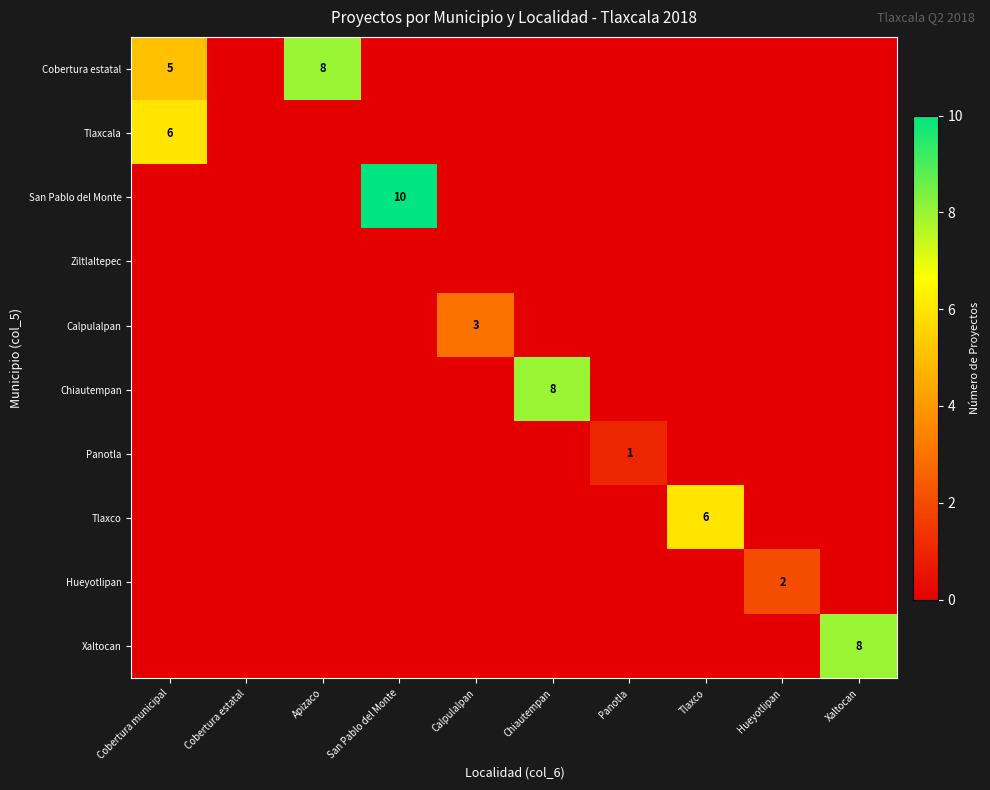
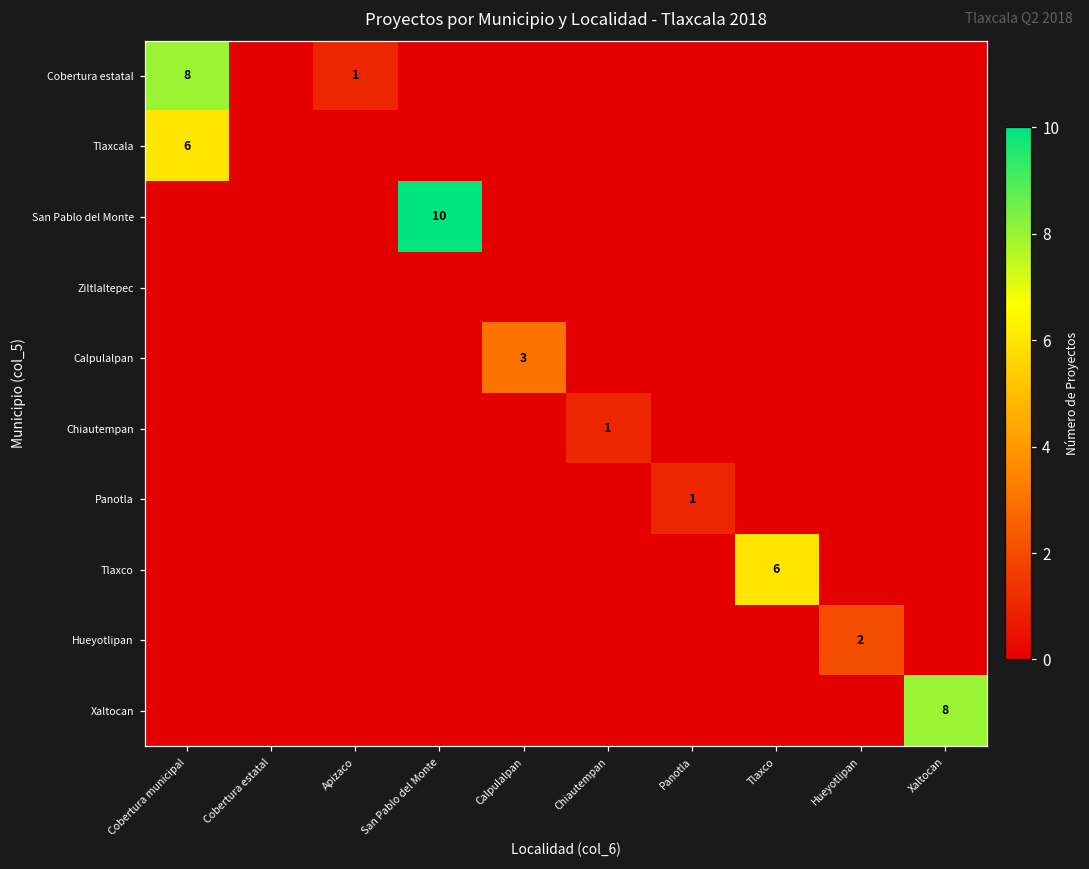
Cobertura estatal, Cobertura municipal: 5 -> 8
Cobertura estatal, Apizaco: 8 -> 1
Chiautempan, Chiautempan: 8 -> 1
